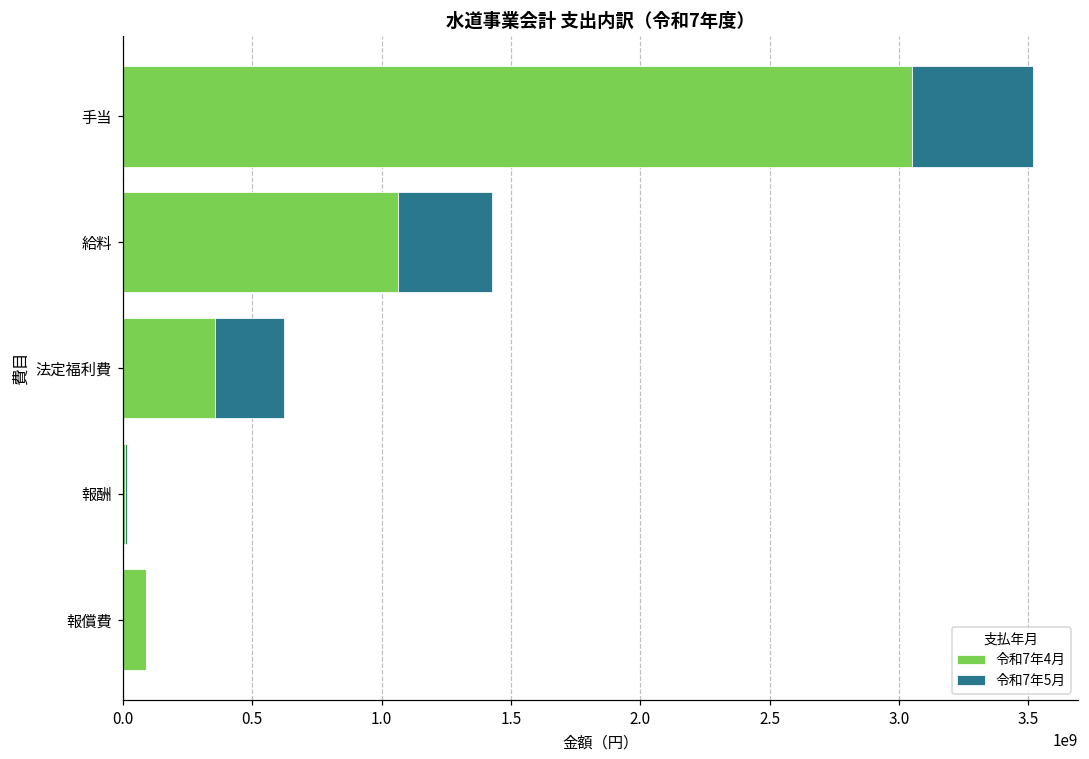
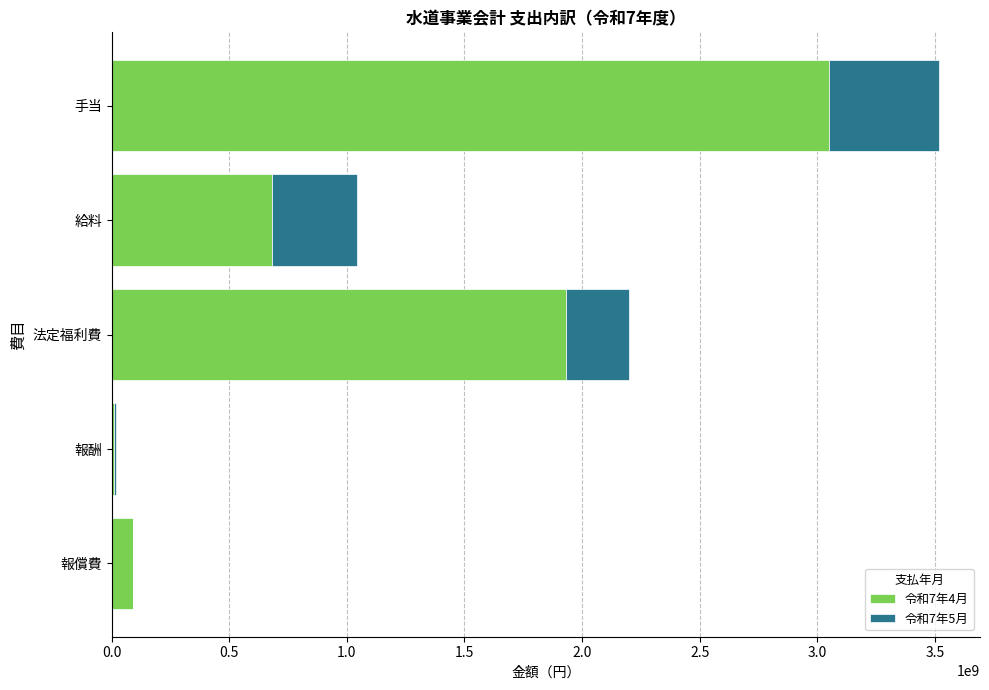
令和7年4月, 給料: 1070000000 -> 680000000
令和7年4月, 法定福利費: 360000000 -> 1930000000
